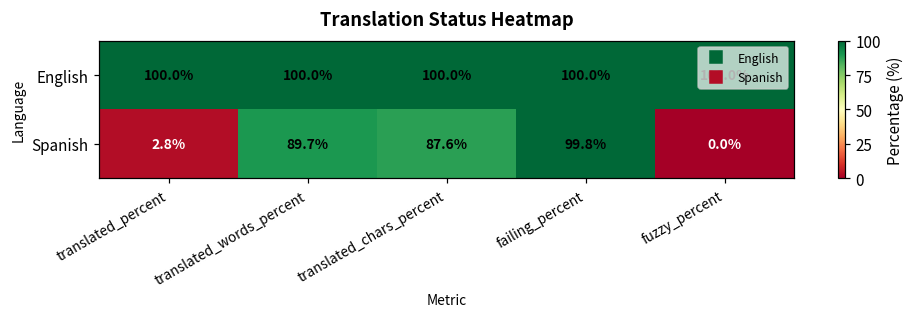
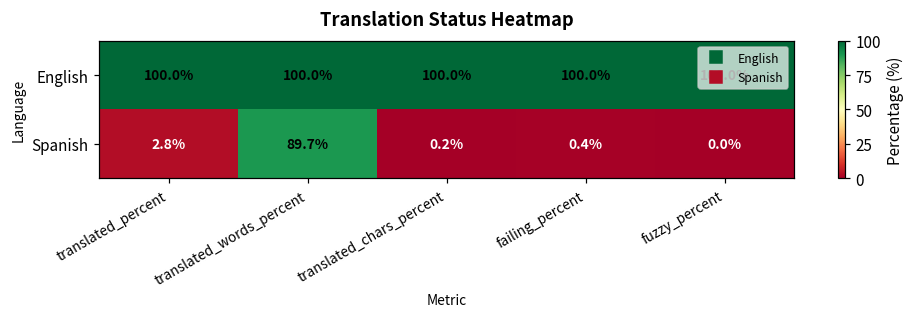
Spanish, translated_chars_percent: 87.6% -> 0.2%
Spanish, failing_percent: 99.8% -> 0.4%
